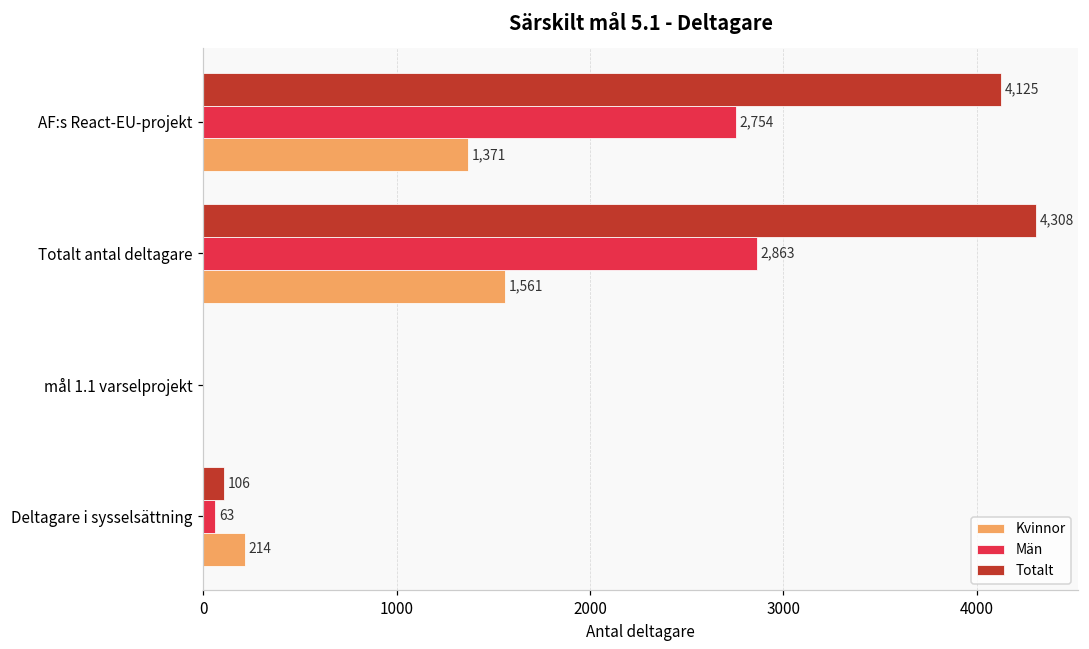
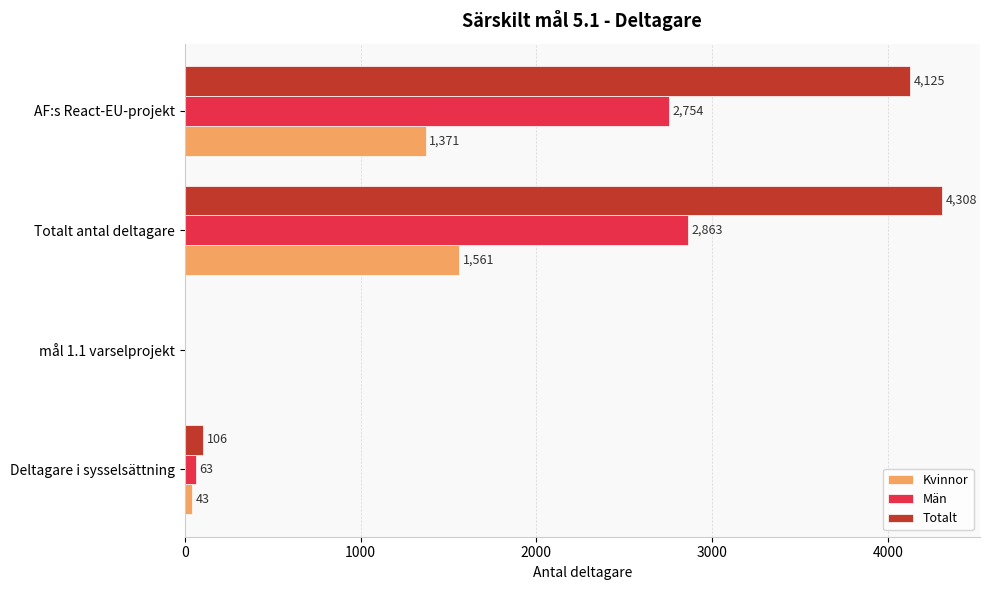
Kvinnor, Deltagare i sysselsättning: 214 -> 43
